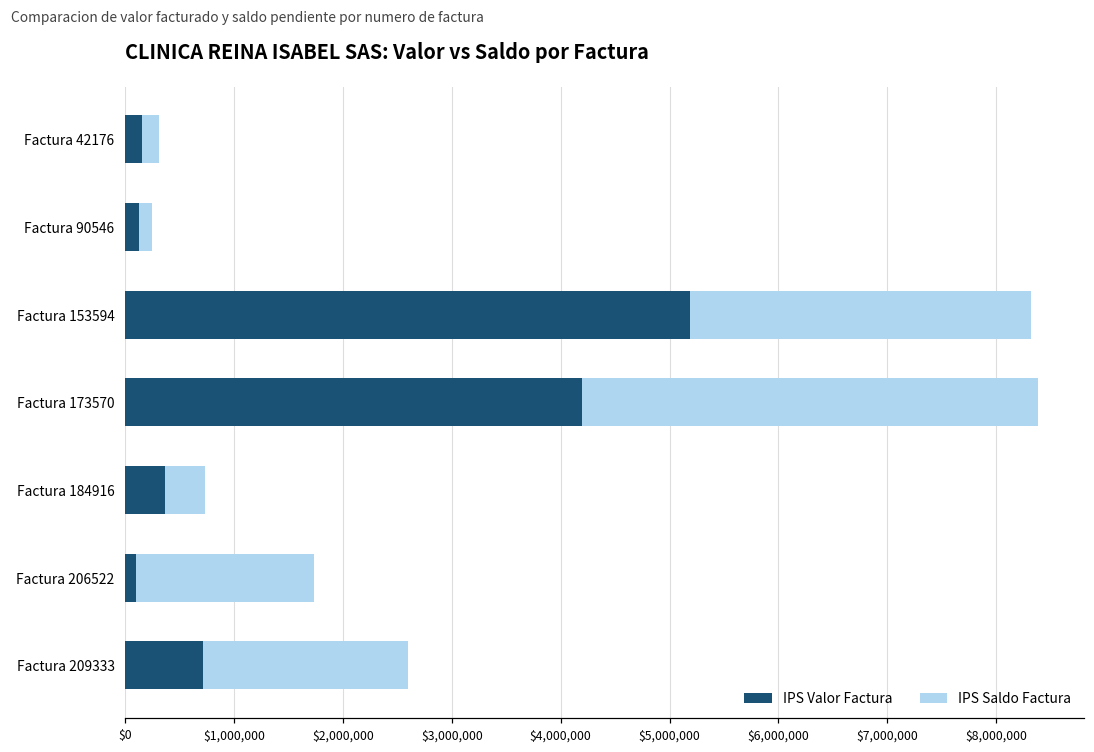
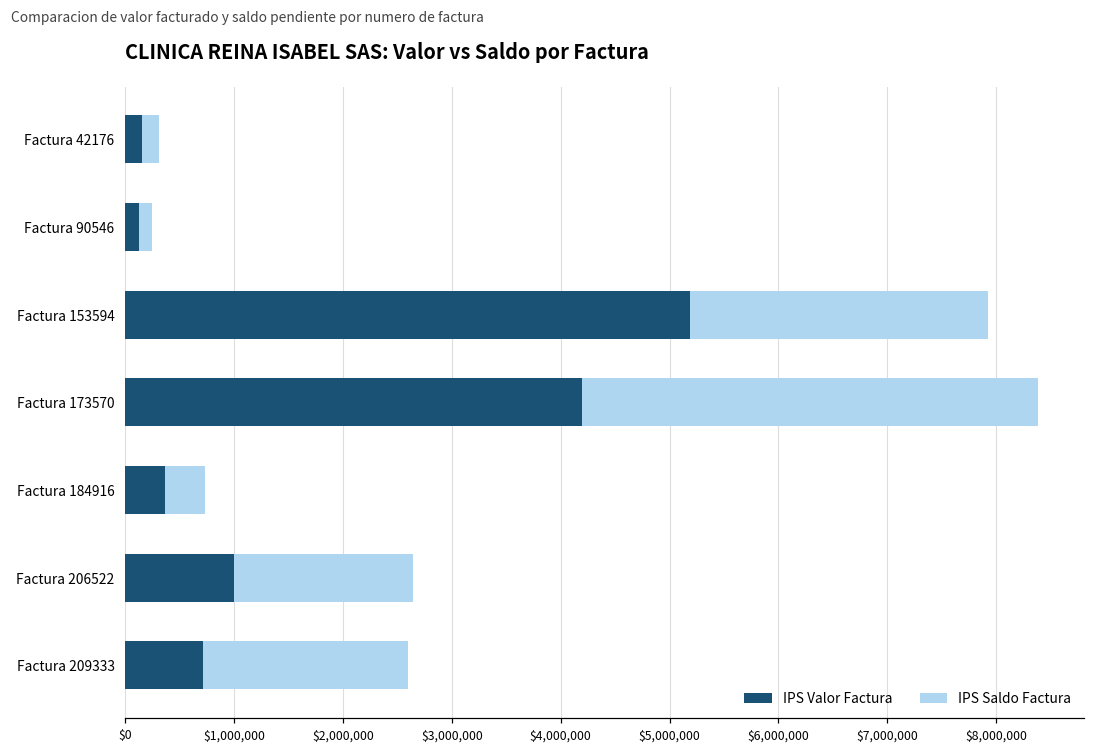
IPS Saldo Factura, Factura 153594: $3,100,000 -> $2,700,000
IPS Valor Factura, Factura 206522: $100,000 -> $1,000,000
